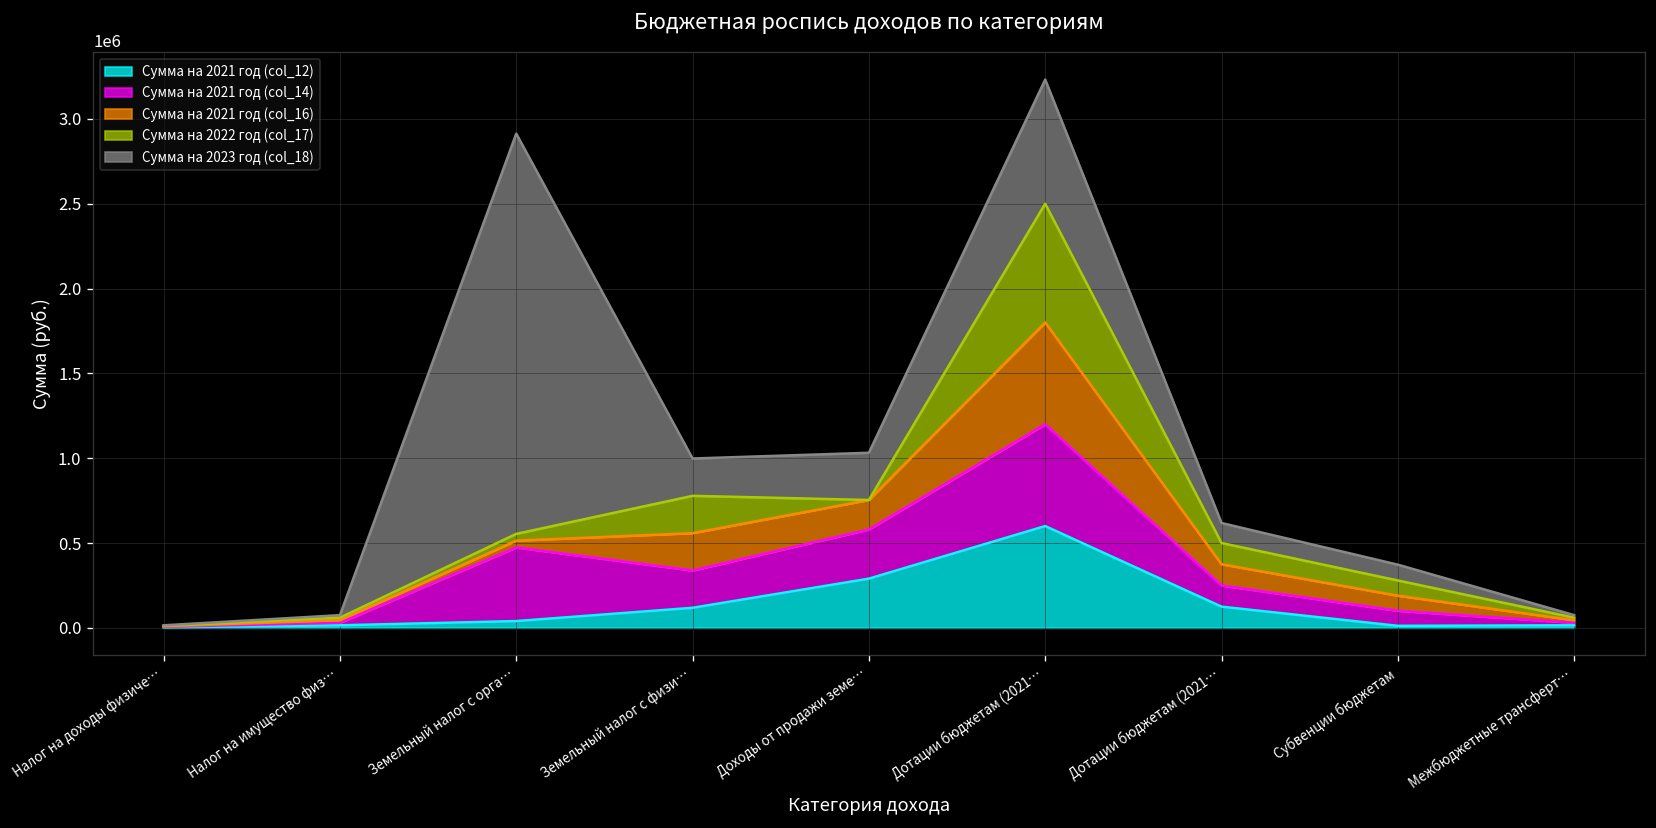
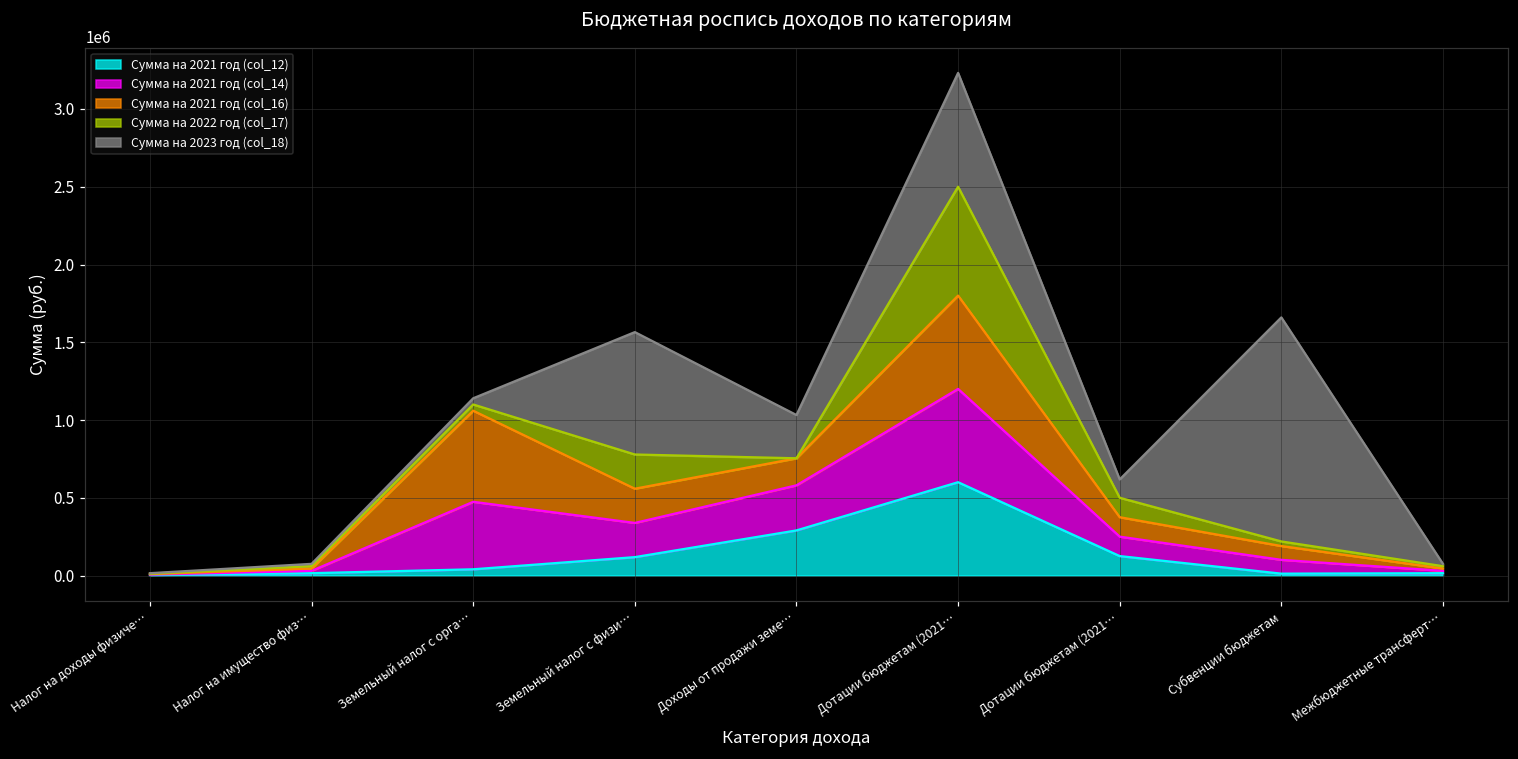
Сумма на 2021 год (col_16), Земельный налог с орга…: 40000 -> 590000
Сумма на 2023 год (col_18), Земельный налог с орга…: 2360000 -> 40000
Сумма на 2023 год (col_18), Земельный налог с физи…: 220000 -> 790000
Сумма на 2022 год (col_17), Субвенции бюджетам: 90000 -> 30000
Сумма на 2023 год (col_18), Субвенции бюджетам: 90000 -> 1440000
